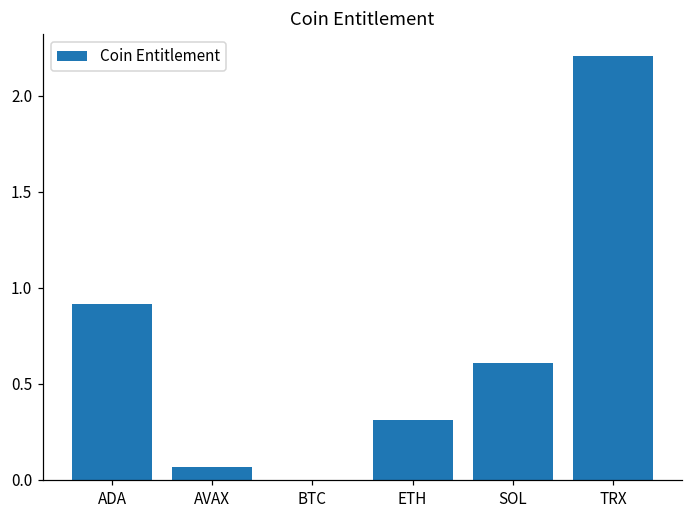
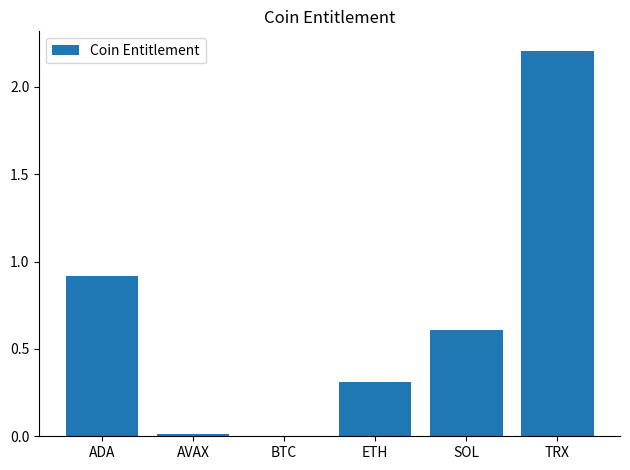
AVAX: 0.07 -> 0.01
